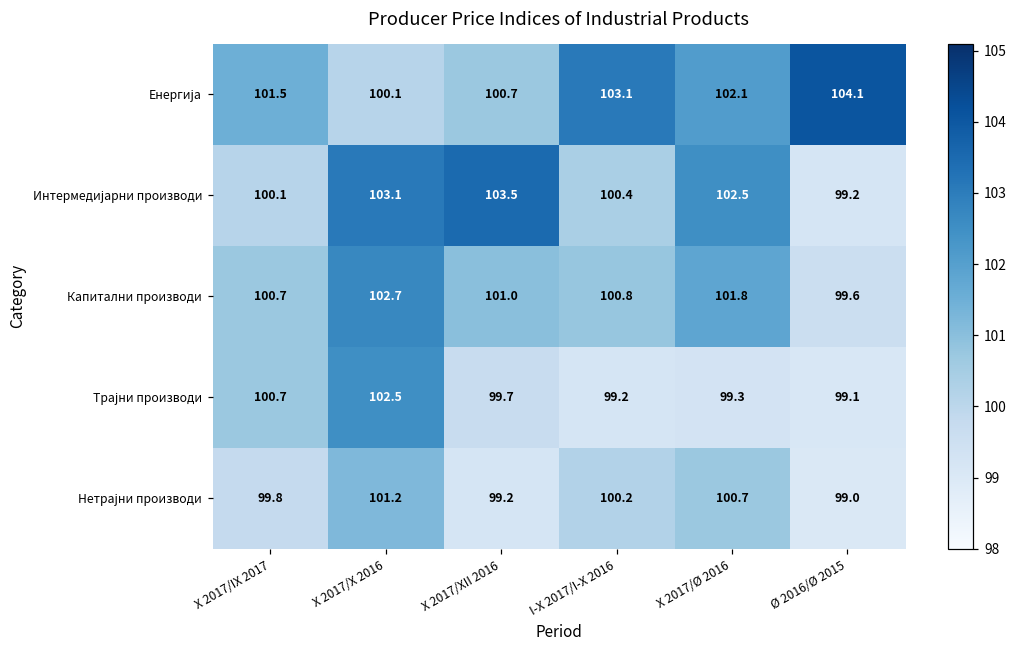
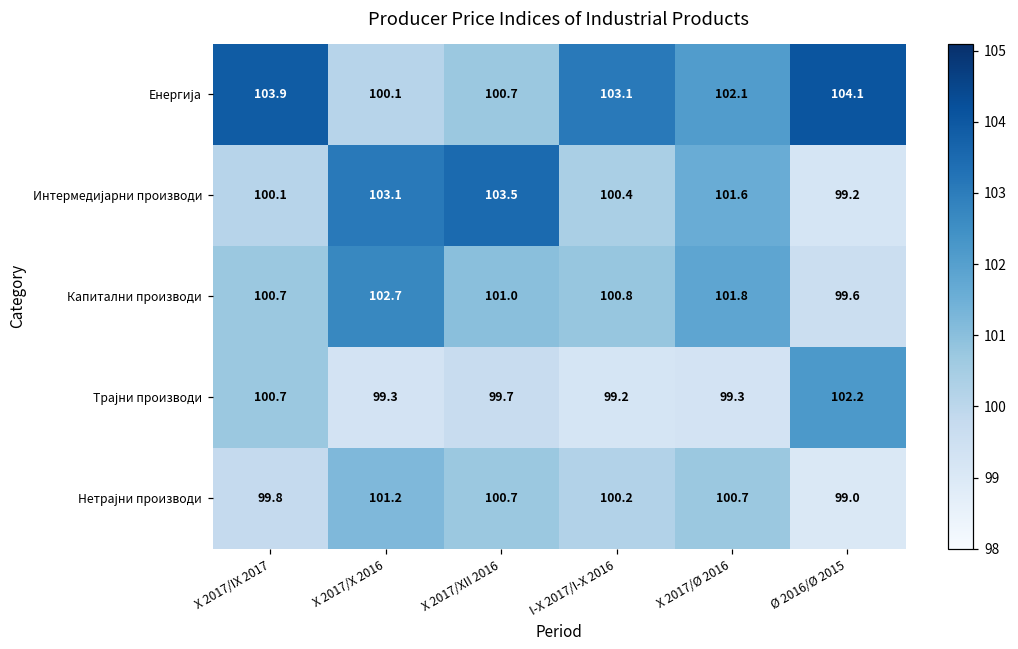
Енергија, X 2017/IX 2017: 101.5 -> 103.9
Интермедијарни производи, X 2017/Ø 2016: 102.5 -> 101.6
Трајни производи, X 2017/X 2016: 102.5 -> 99.3
Трајни производи, Ø 2016/Ø 2015: 99.1 -> 102.2
Нетрајни производи, X 2017/XII 2016: 99.2 -> 100.7
